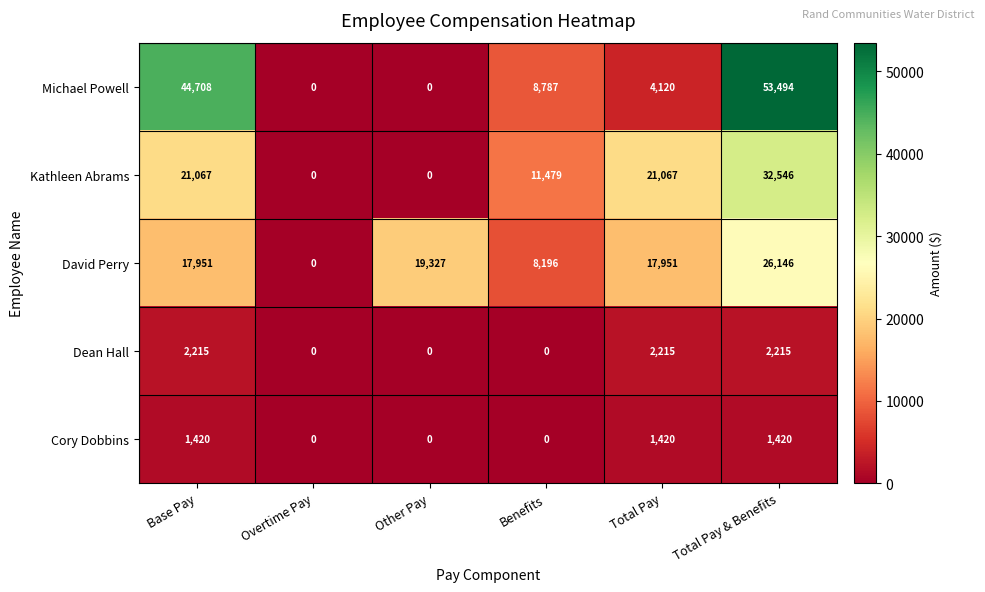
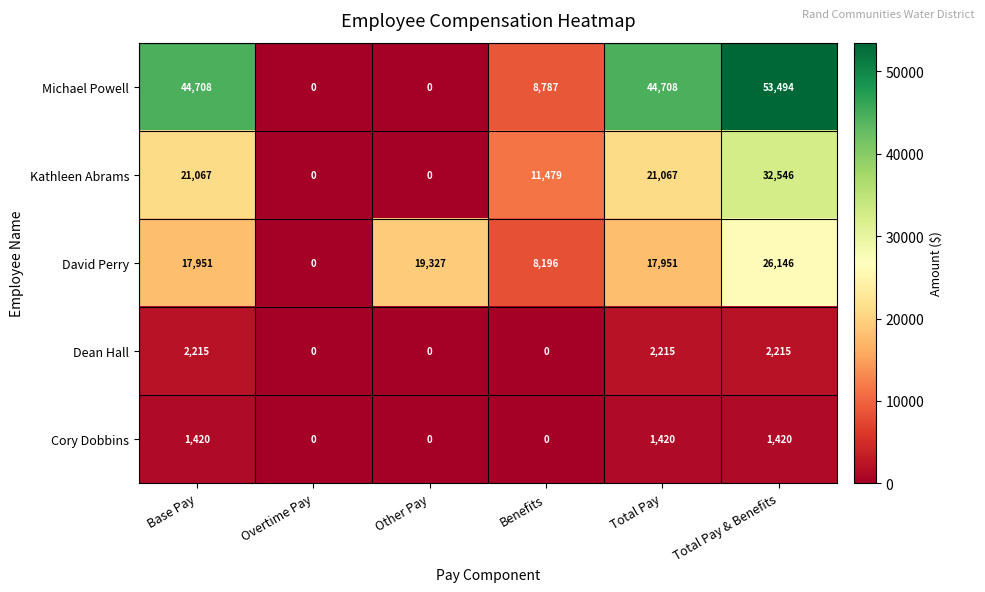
Michael Powell, Total Pay: 4,120 -> 44,708
